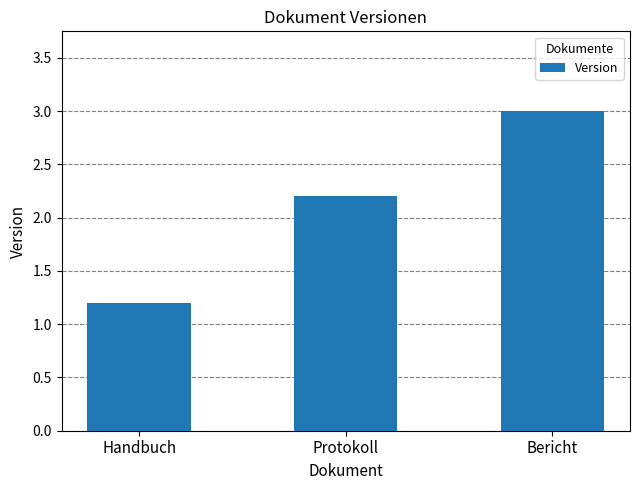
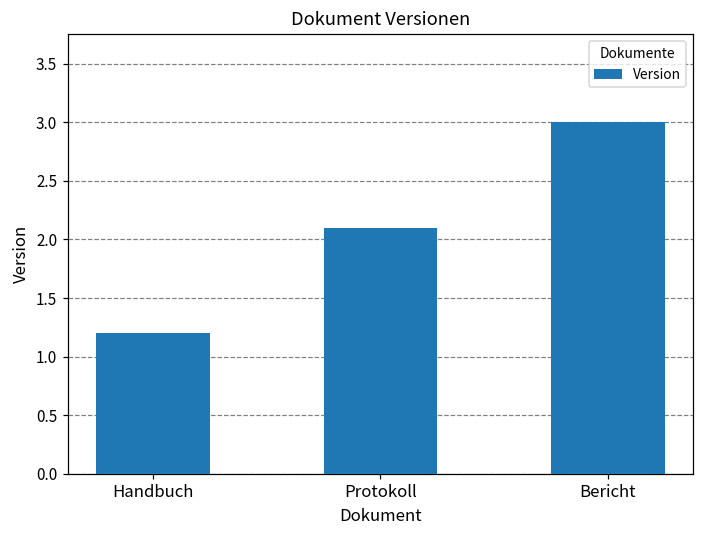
Protokoll: 2.2 -> 2.1
